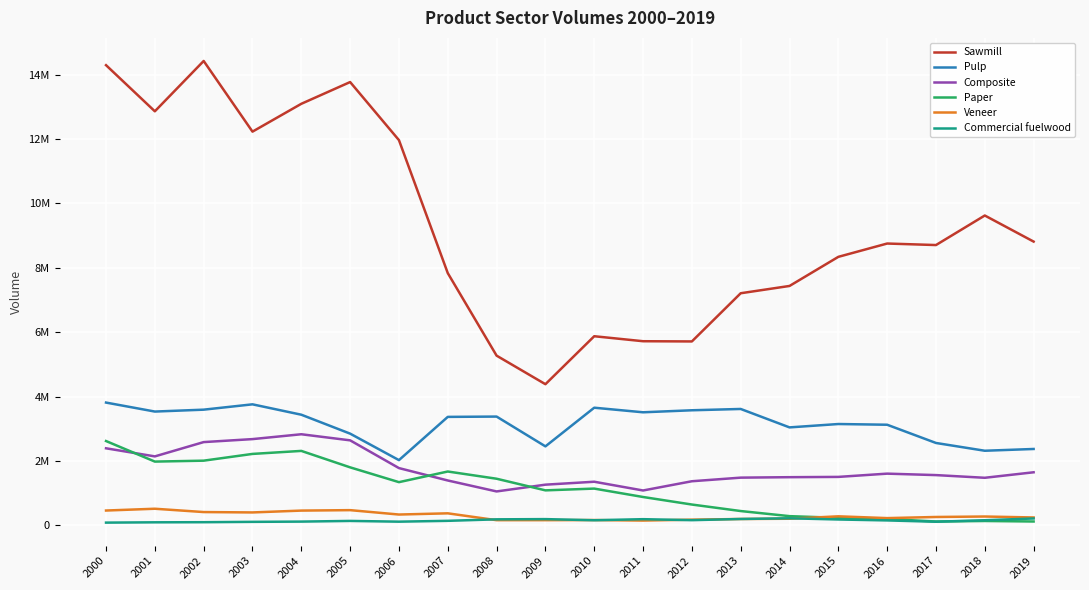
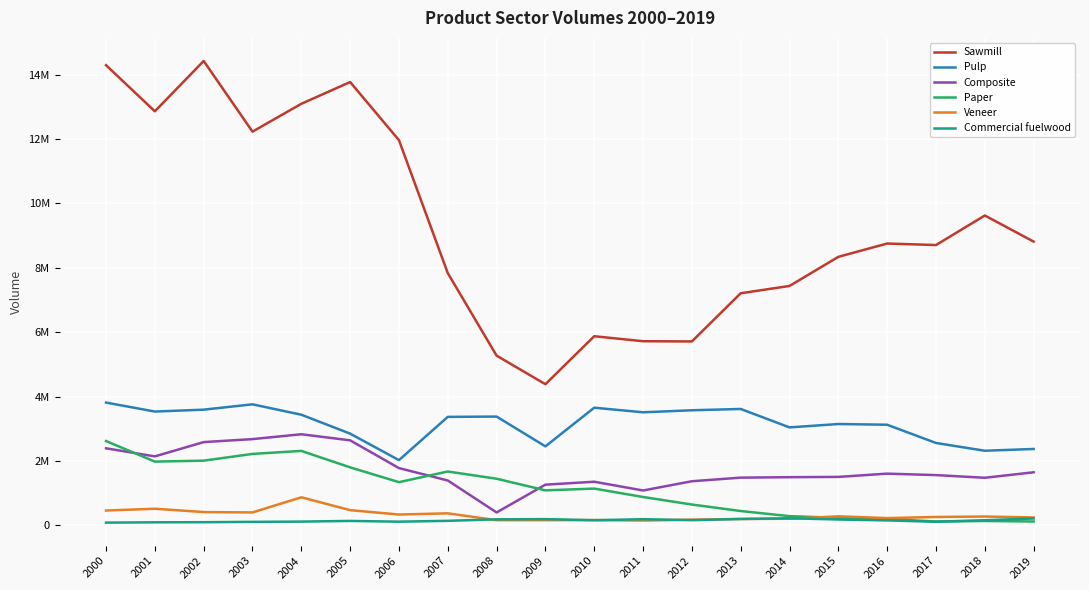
Veneer, 2004: 500000 -> 900000
Composite, 2008: 1100000 -> 400000
